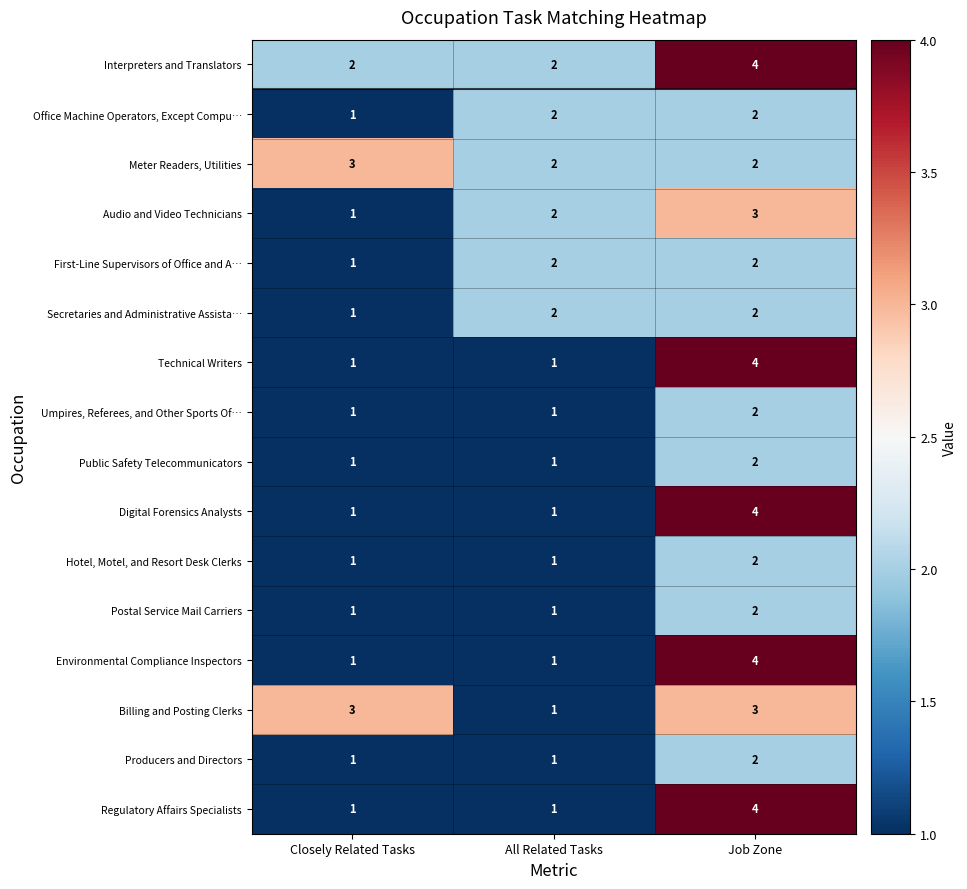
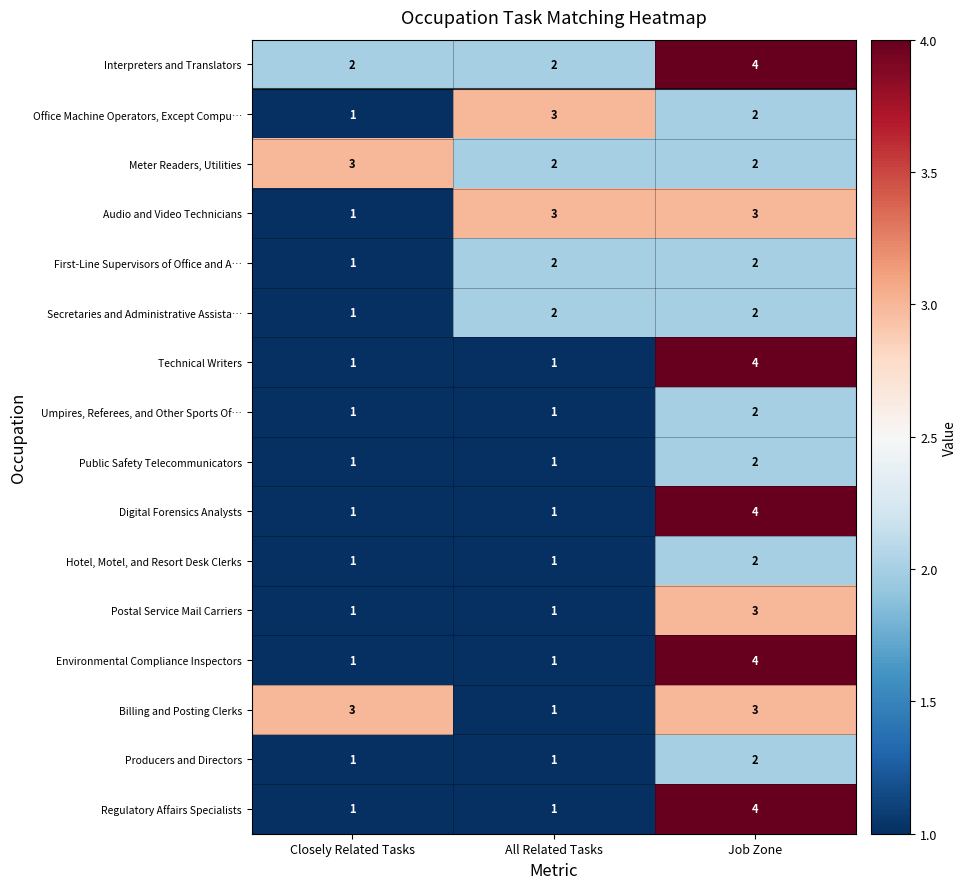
Office Machine Operators, Except Compu…, All Related Tasks: 2 -> 3
Audio and Video Technicians, All Related Tasks: 2 -> 3
Postal Service Mail Carriers, Job Zone: 2 -> 3
